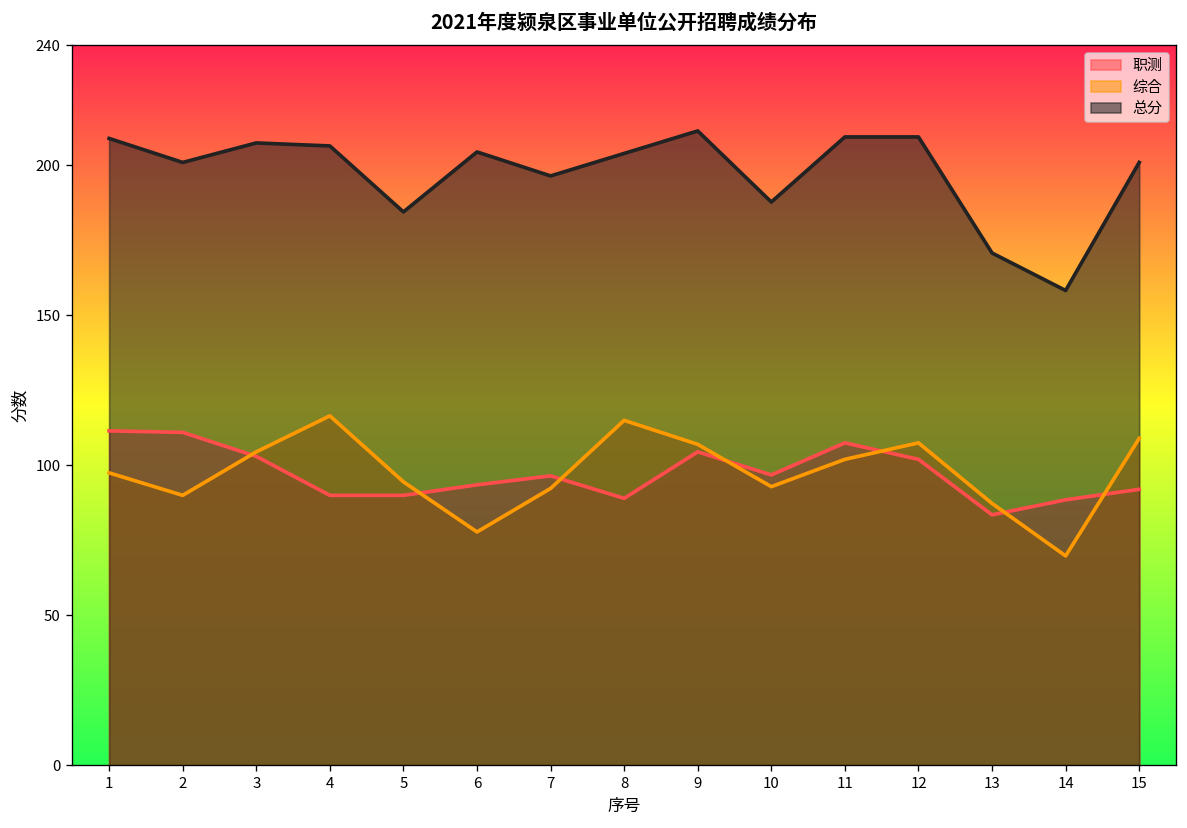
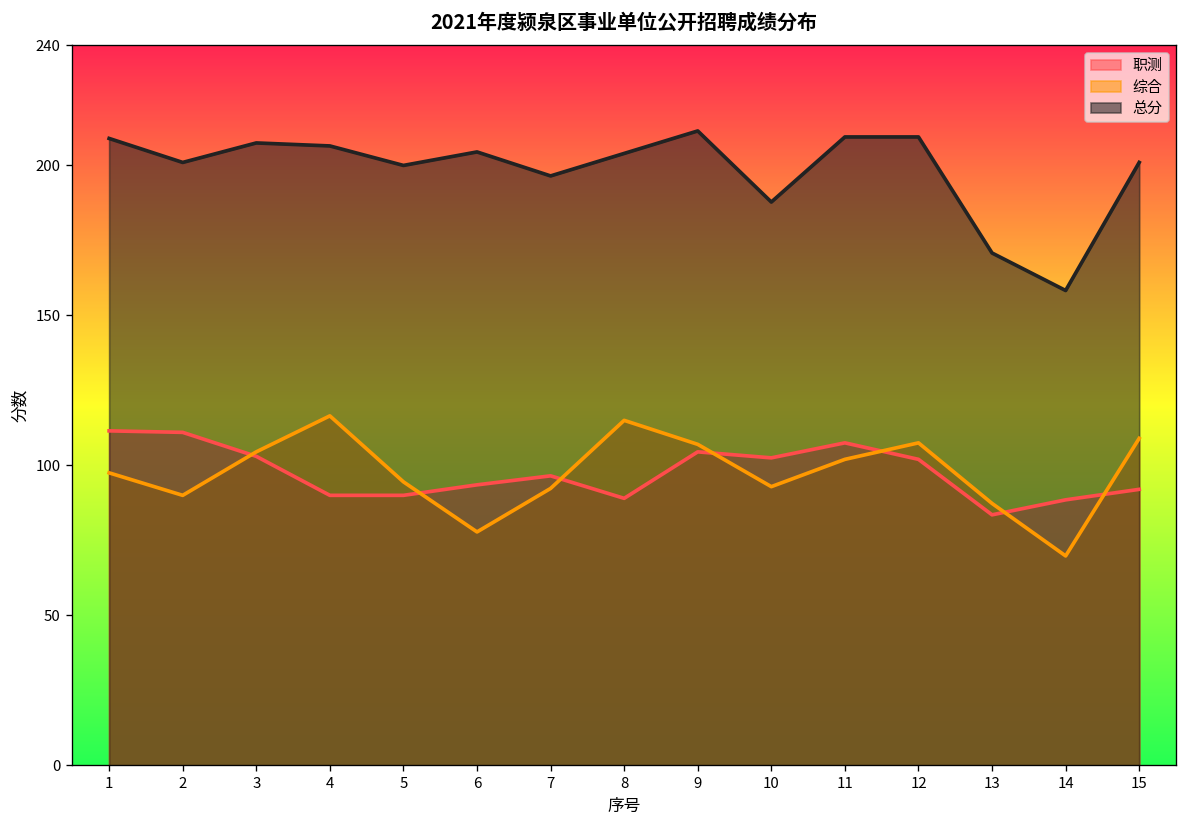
总分, 5: 185 -> 200
职测, 10: 97 -> 103
